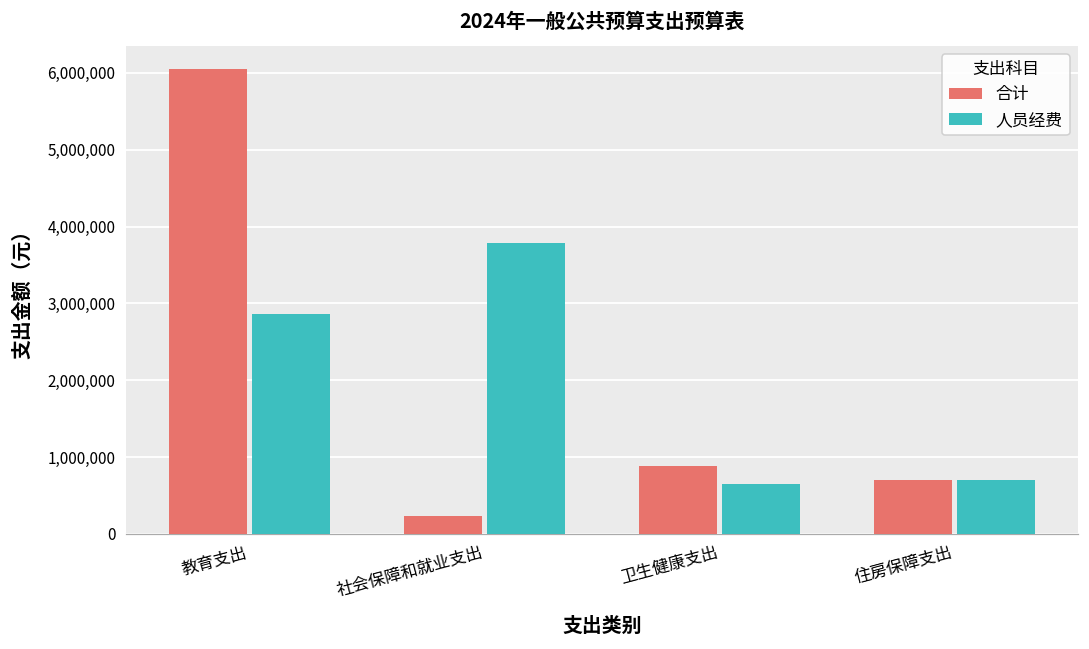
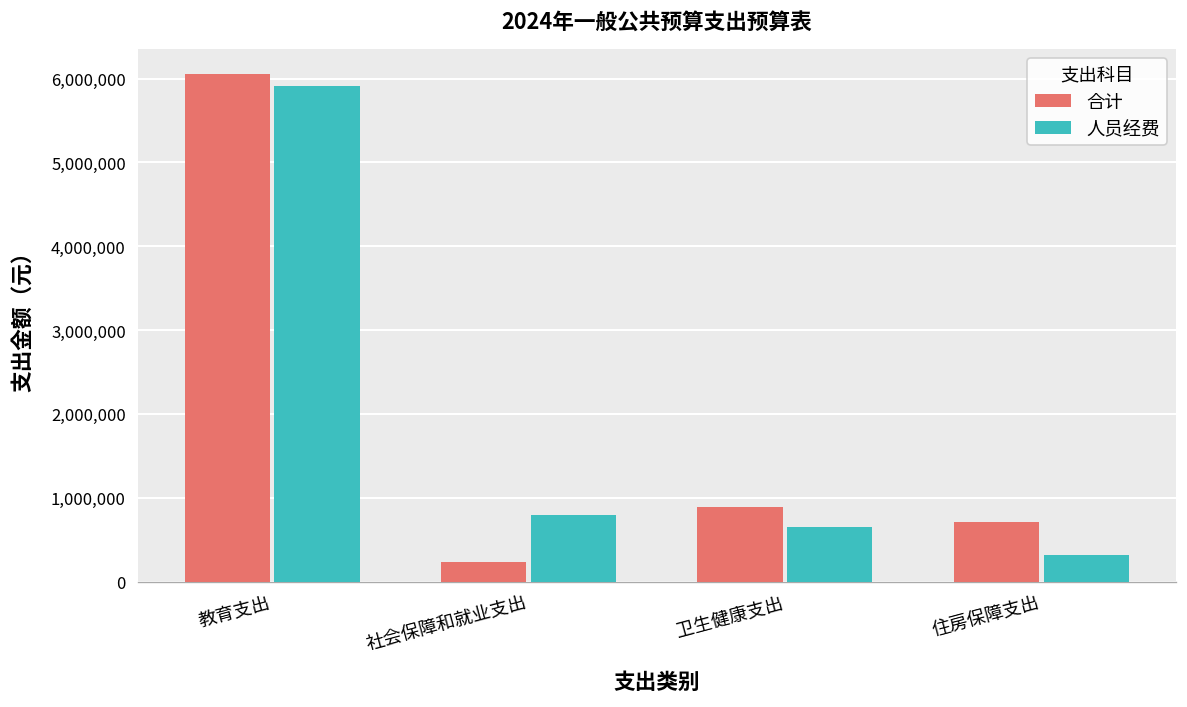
人员经费, 教育支出: 2,900,000 -> 5,900,000
人员经费, 社会保障和就业支出: 3,800,000 -> 800,000
人员经费, 住房保障支出: 700,000 -> 300,000
